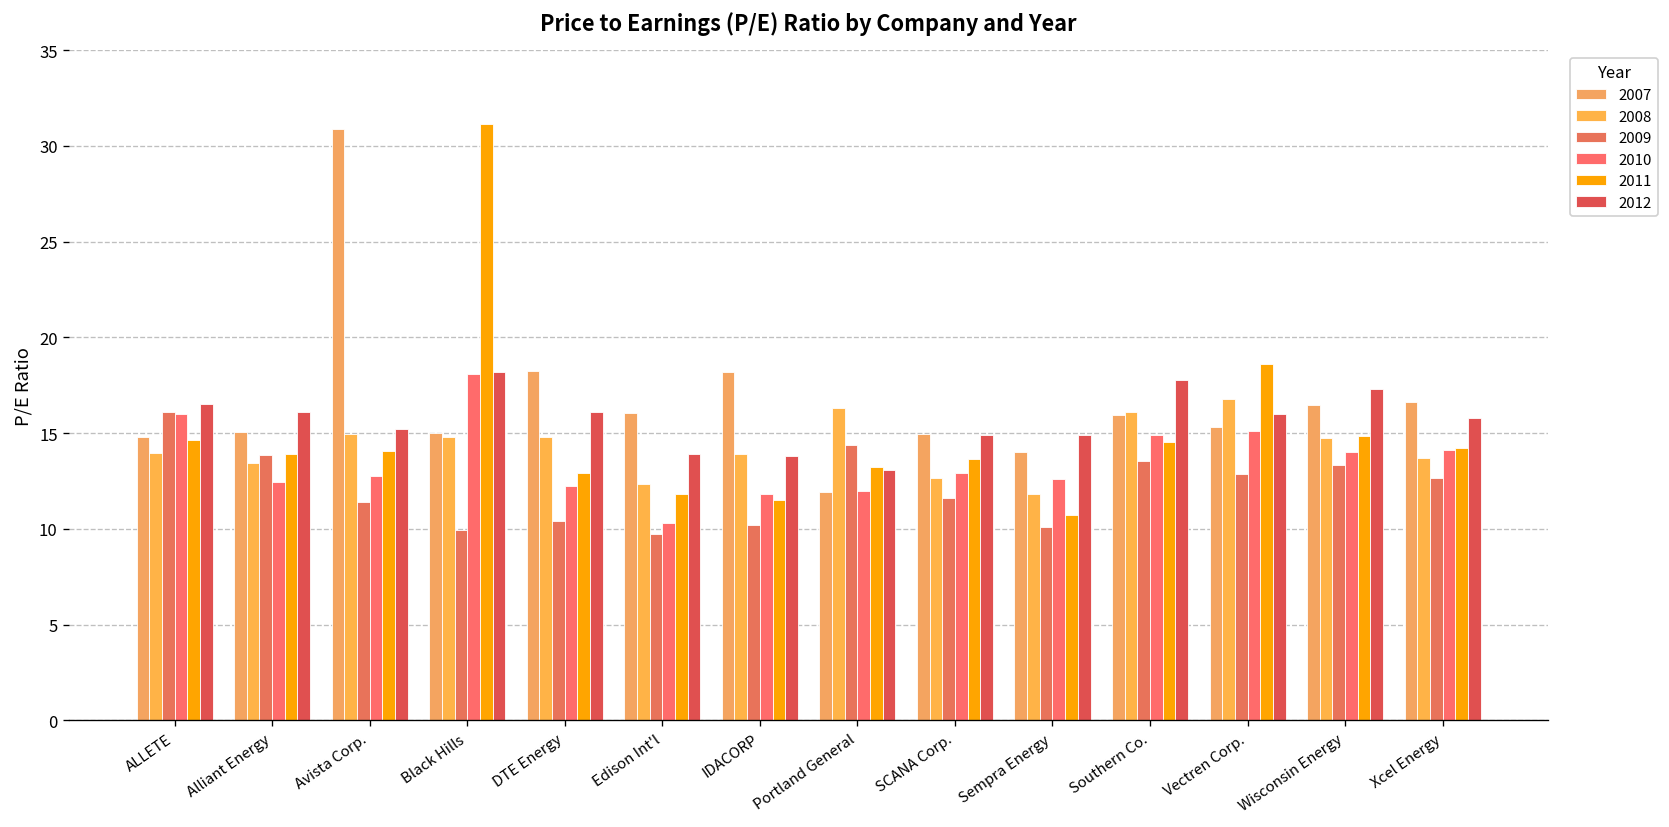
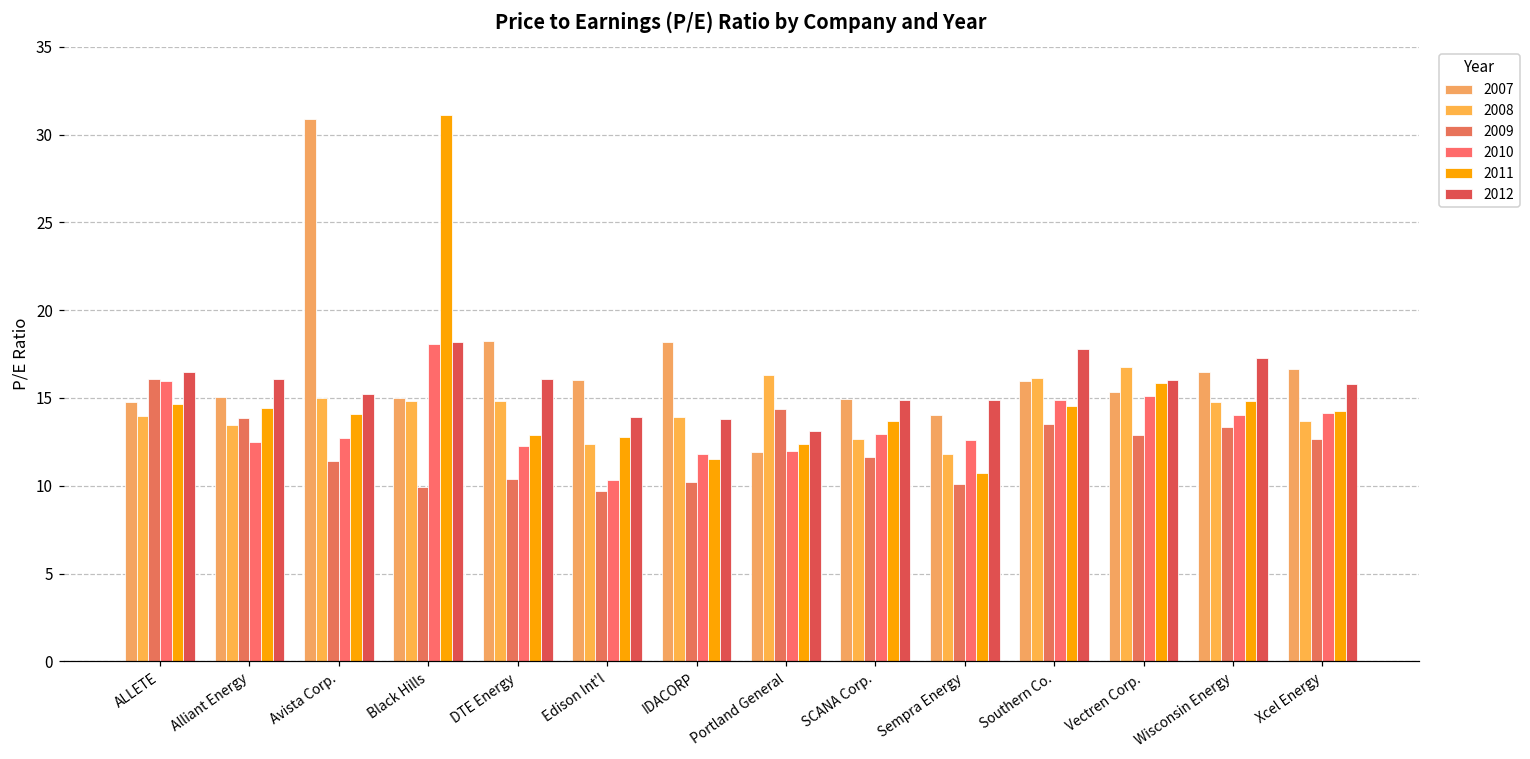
2011, Alliant Energy: 13.9 -> 14.5
2011, Edison Int'l: 11.8 -> 12.8
2011, Portland General: 13.3 -> 12.4
2011, Vectren Corp.: 18.6 -> 15.8
